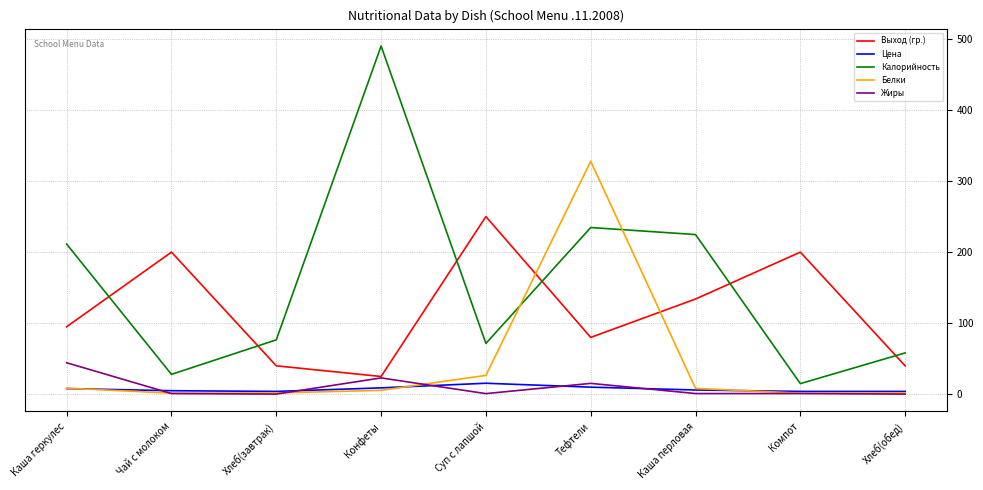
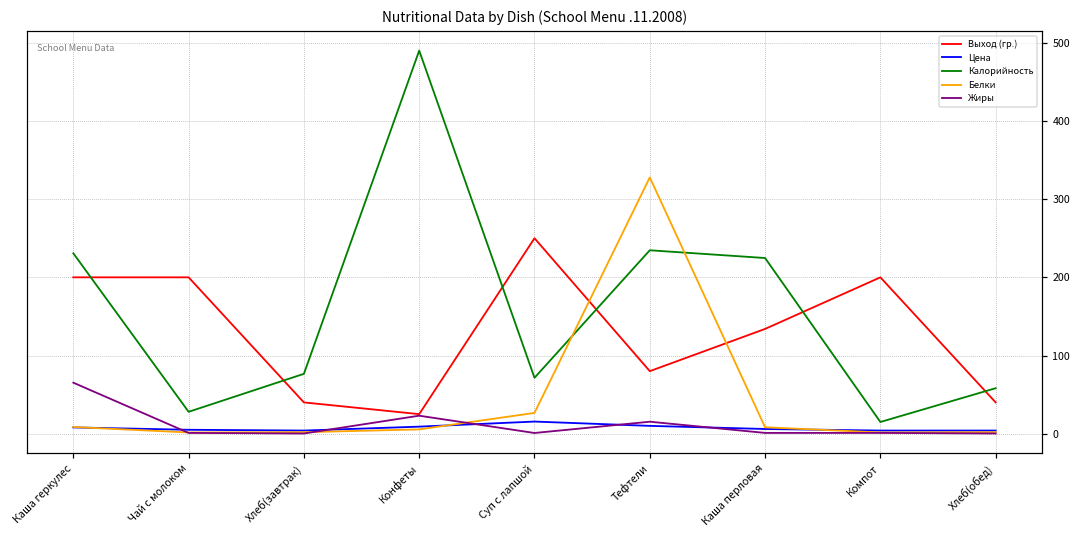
Выход (гр.), Каша геркулес: 100 -> 200
Калорийность, Каша геркулес: 210 -> 230
Жиры, Каша геркулес: 40 -> 70
